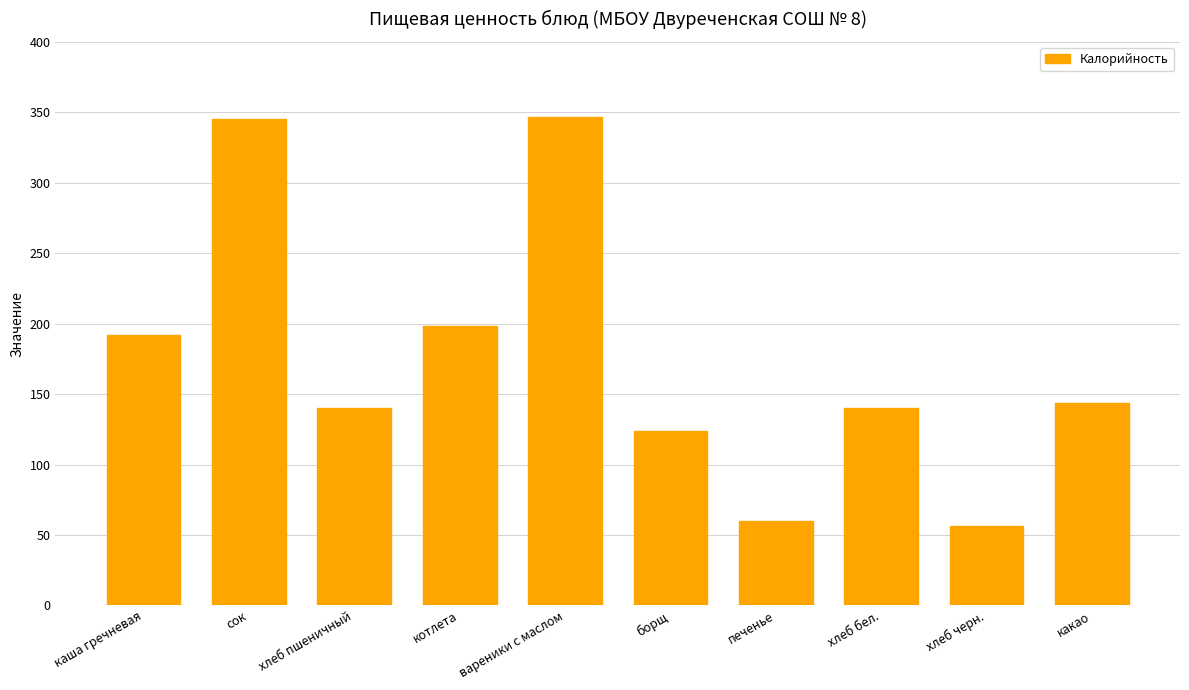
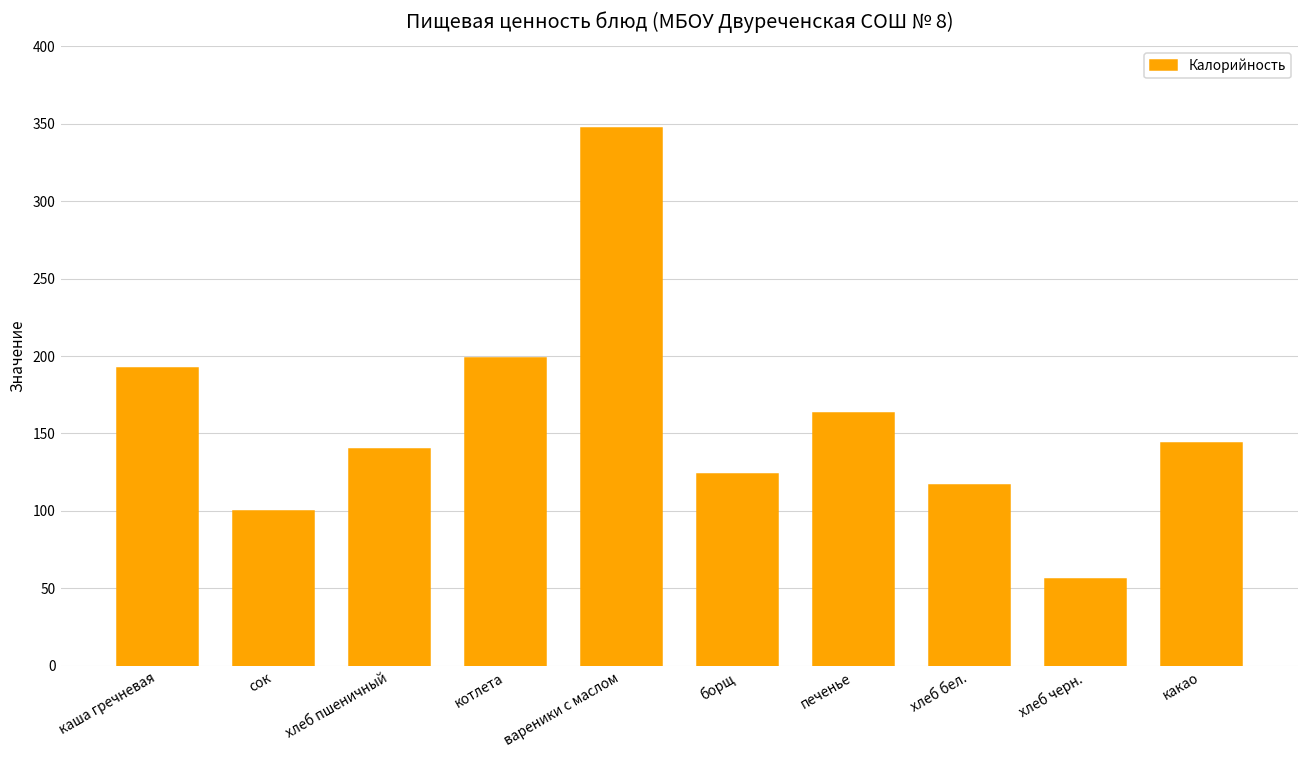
сок: 345 -> 100
печенье: 60 -> 163
хлеб бел.: 140 -> 117
